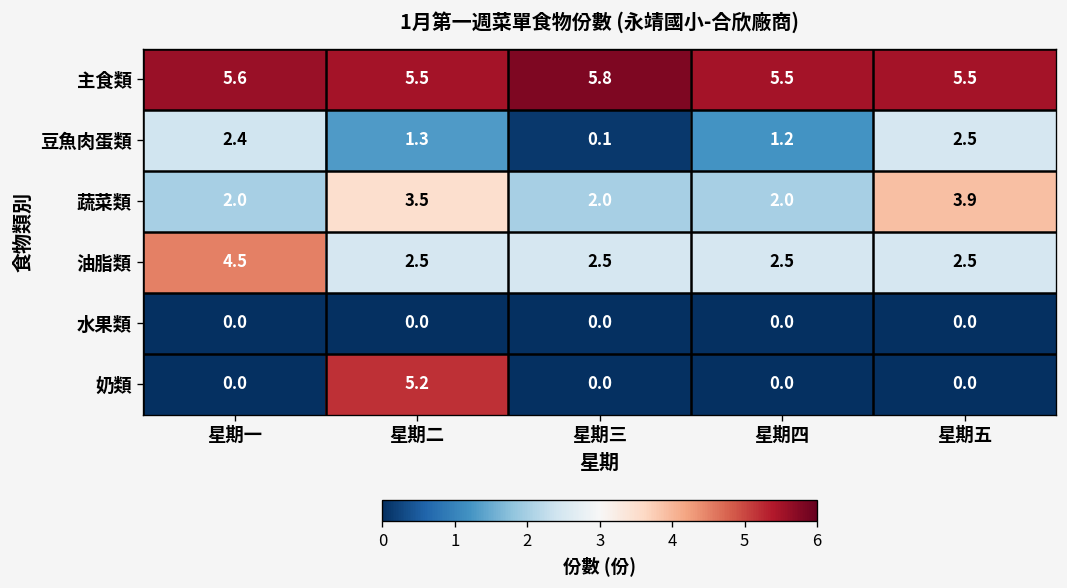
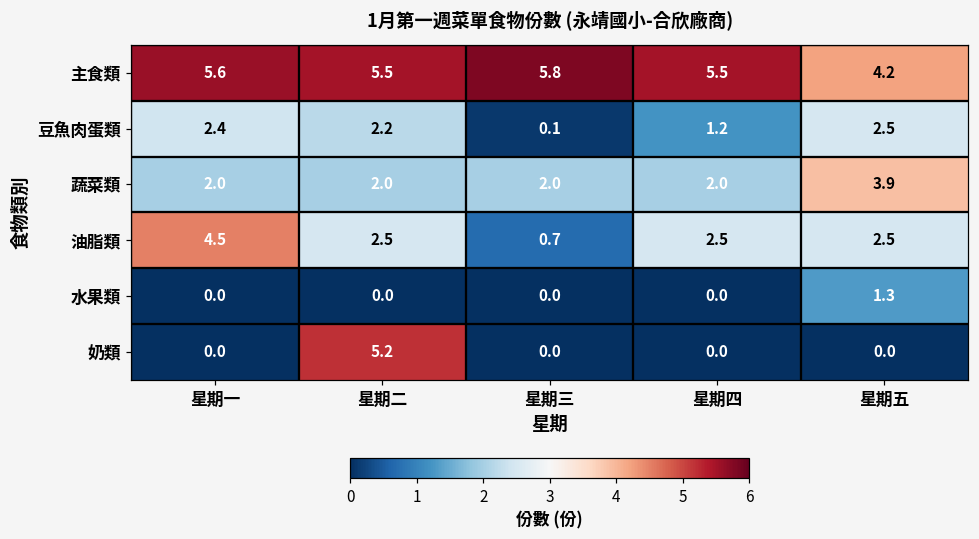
主食類, 星期五: 5.5 -> 4.2
豆魚肉蛋類, 星期二: 1.3 -> 2.2
蔬菜類, 星期二: 3.5 -> 2.0
油脂類, 星期三: 2.5 -> 0.7
水果類, 星期五: 0.0 -> 1.3
